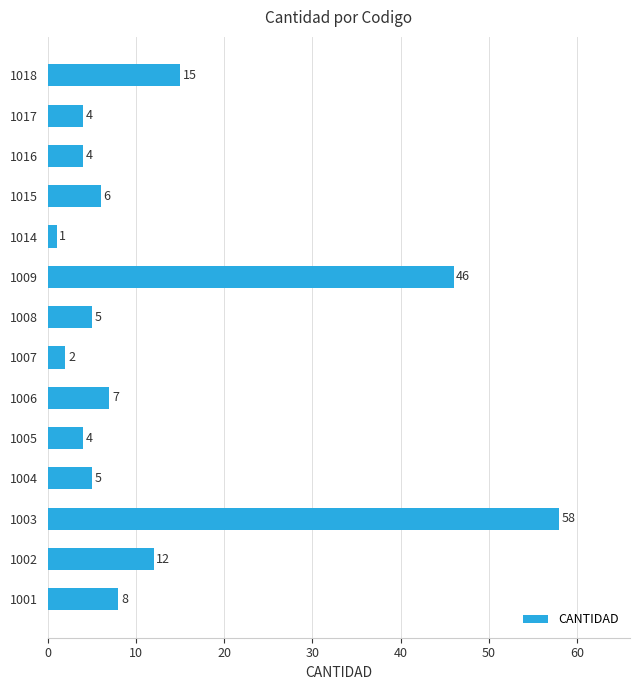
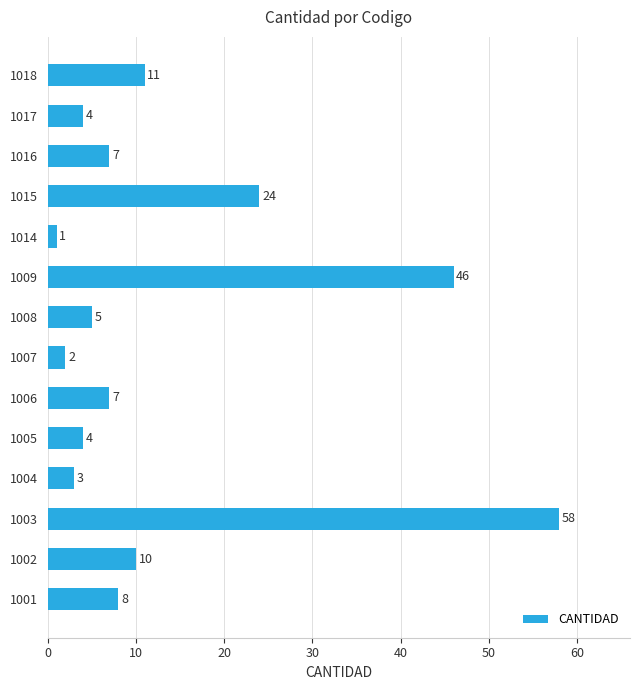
1018: 15 -> 11
1016: 4 -> 7
1015: 6 -> 24
1004: 5 -> 3
1002: 12 -> 10
